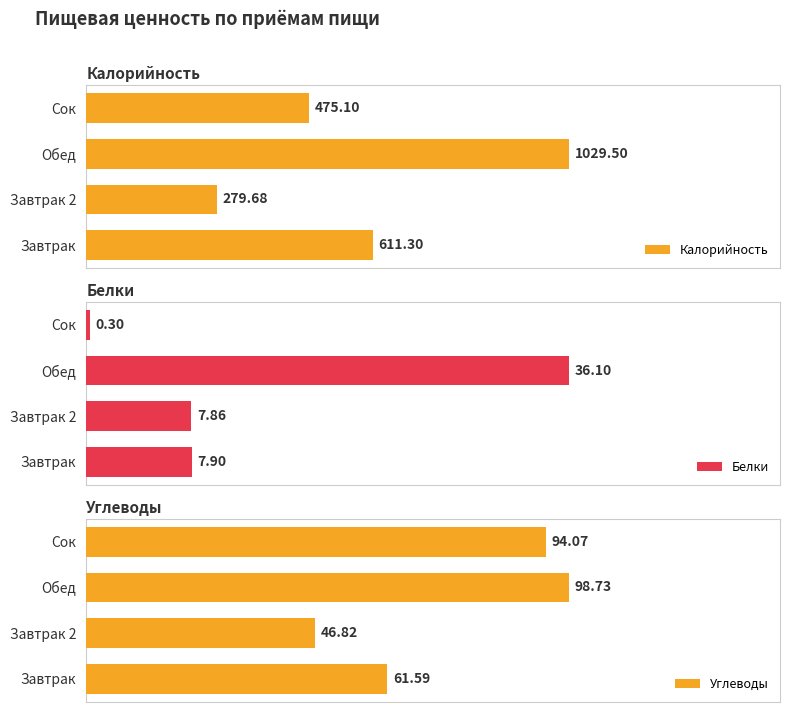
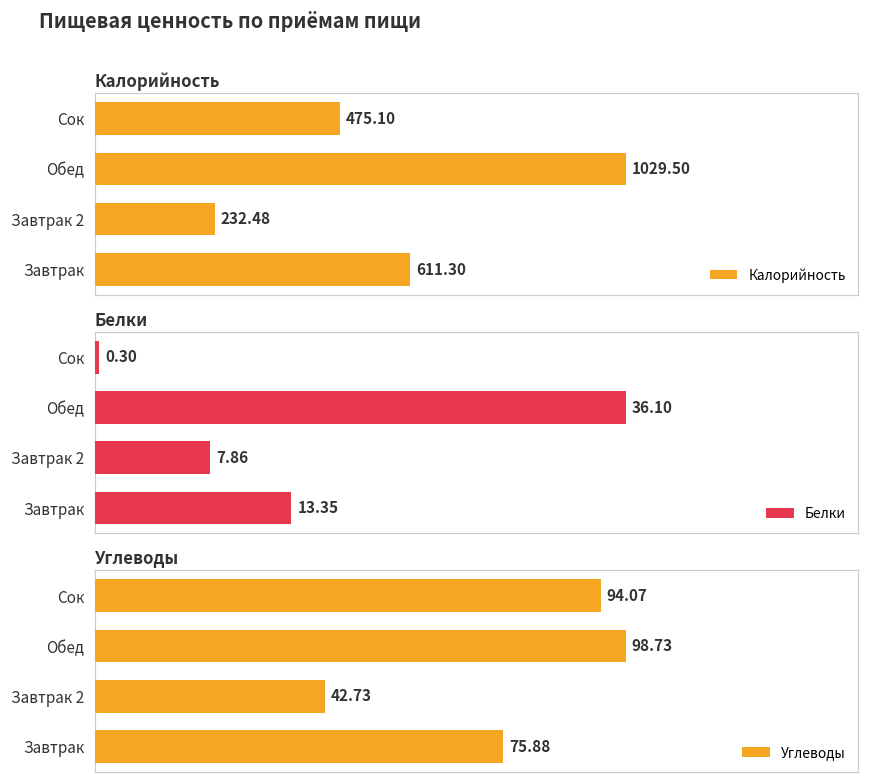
Калорийность, Завтрак 2: 279.68 -> 232.48
Белки, Завтрак: 7.90 -> 13.35
Углеводы, Завтрак 2: 46.82 -> 42.73
Углеводы, Завтрак: 61.59 -> 75.88
